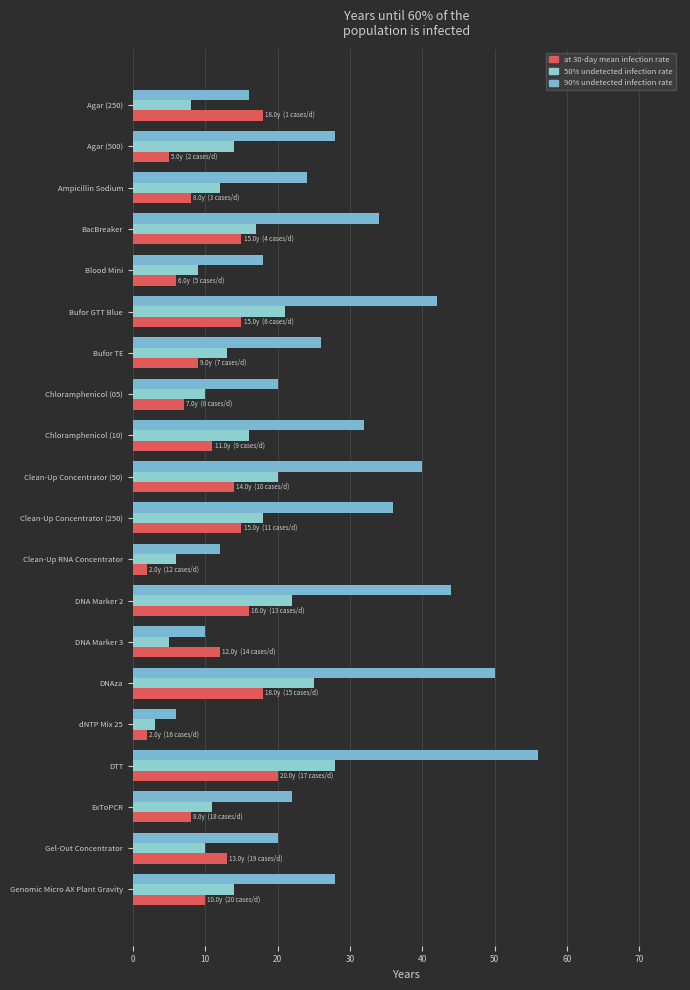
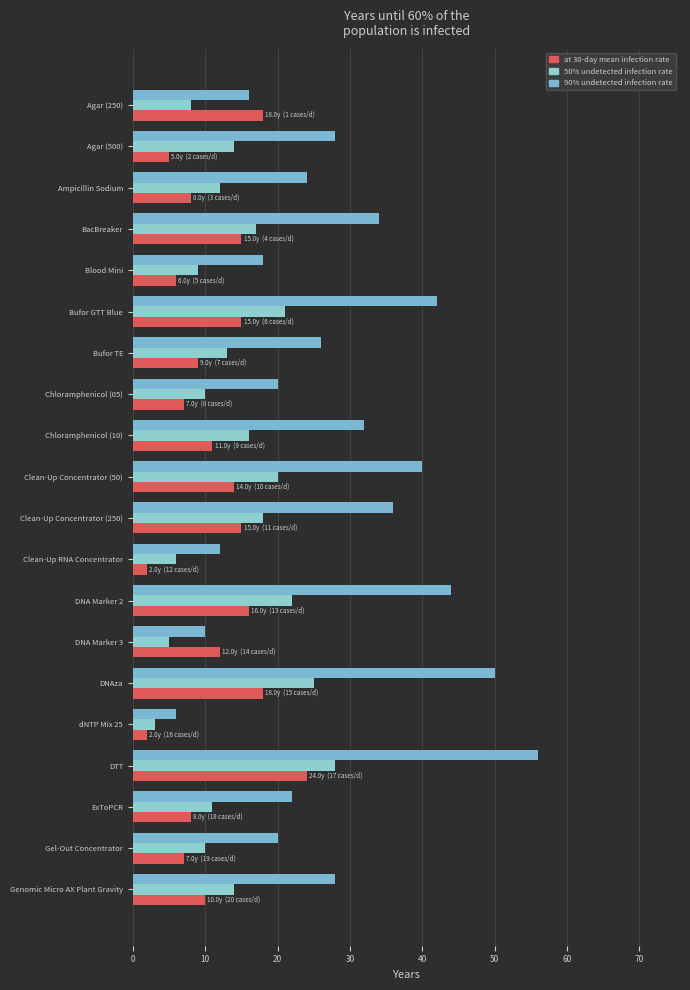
at 30-day mean infection rate, DTT: 20.0y -> 24.0y
at 30-day mean infection rate, Gel-Out Concentrator: 13.0y -> 7.0y
